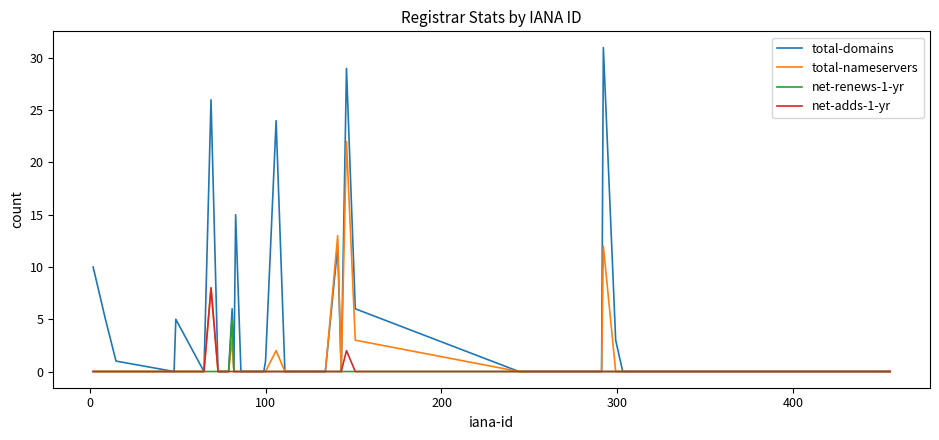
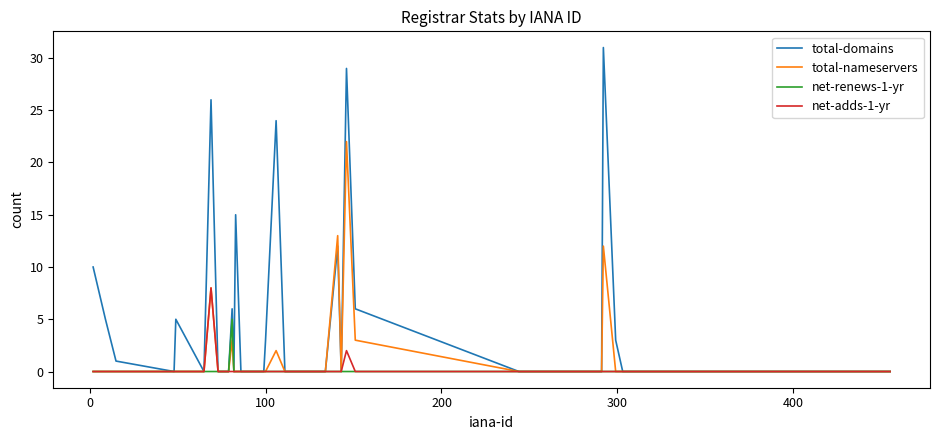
total-domains, 100: 1 -> 3
